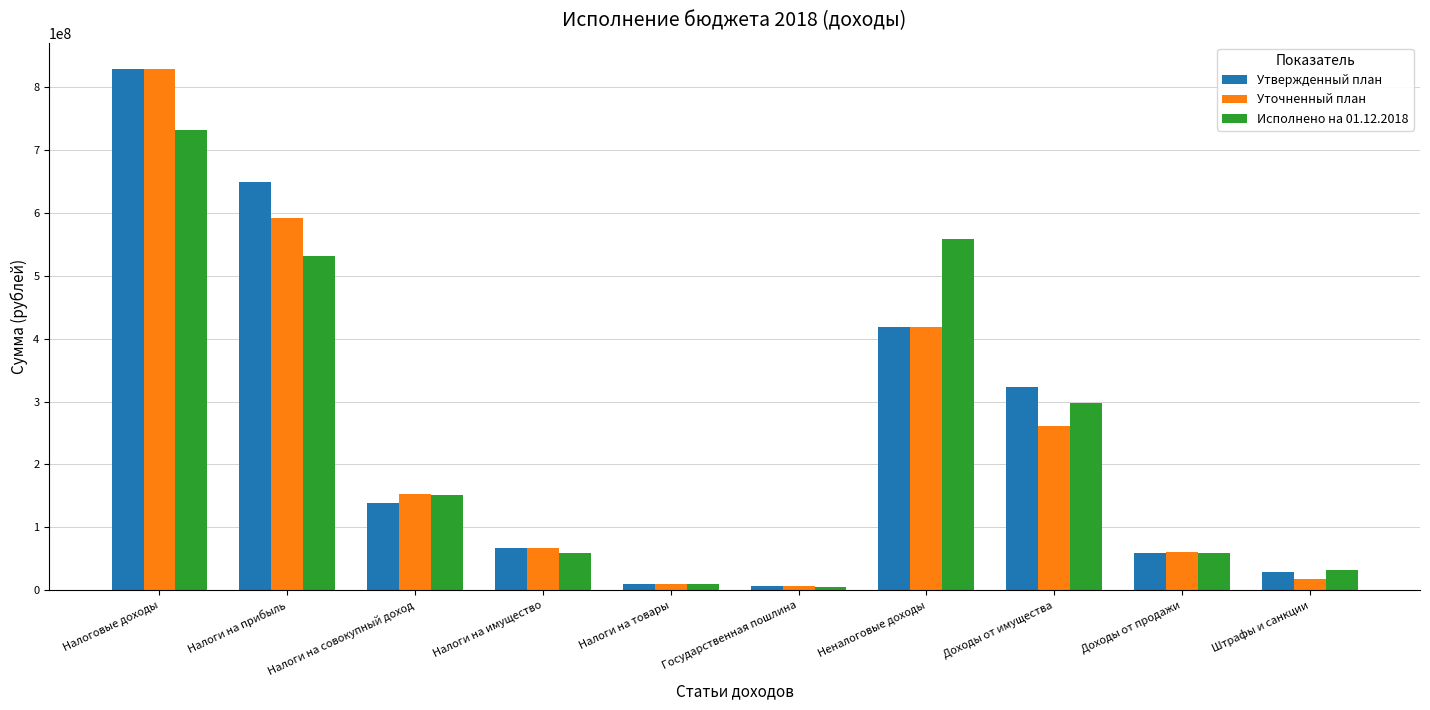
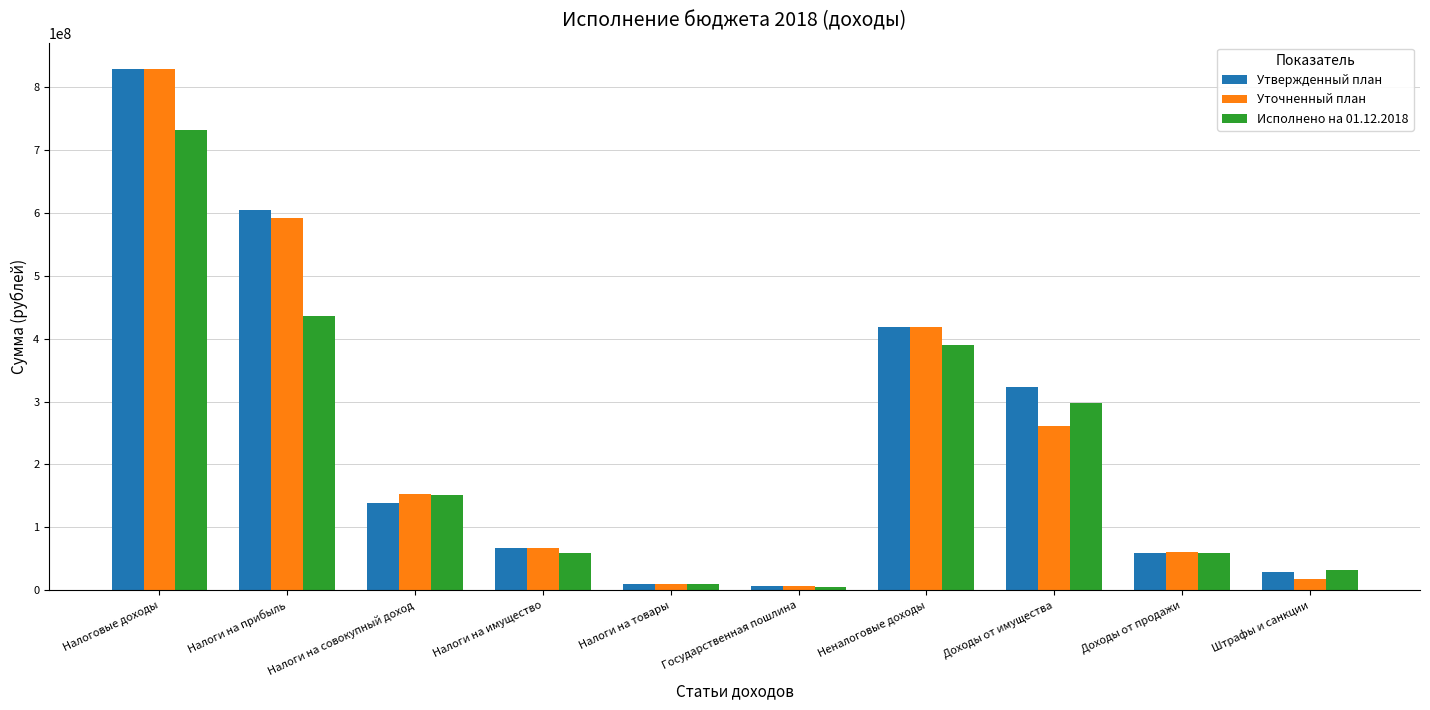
Утвержденный план, Налоги на прибыль: 650000000 -> 600000000
Исполнено на 01.12.2018, Налоги на прибыль: 530000000 -> 440000000
Исполнено на 01.12.2018, Неналоговые доходы: 560000000 -> 390000000
